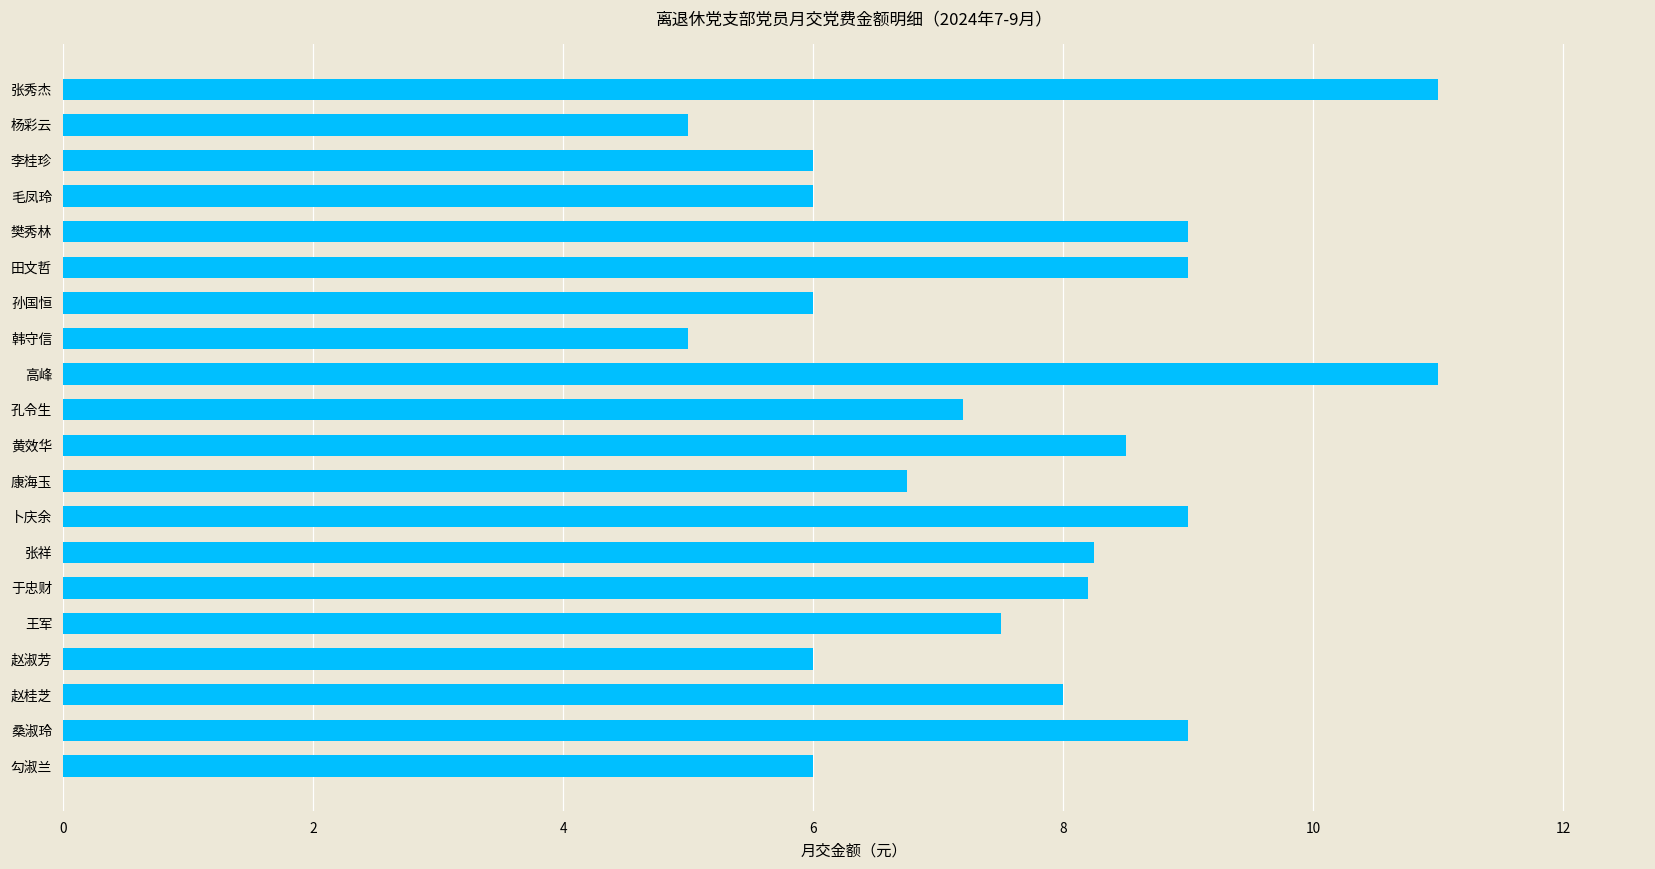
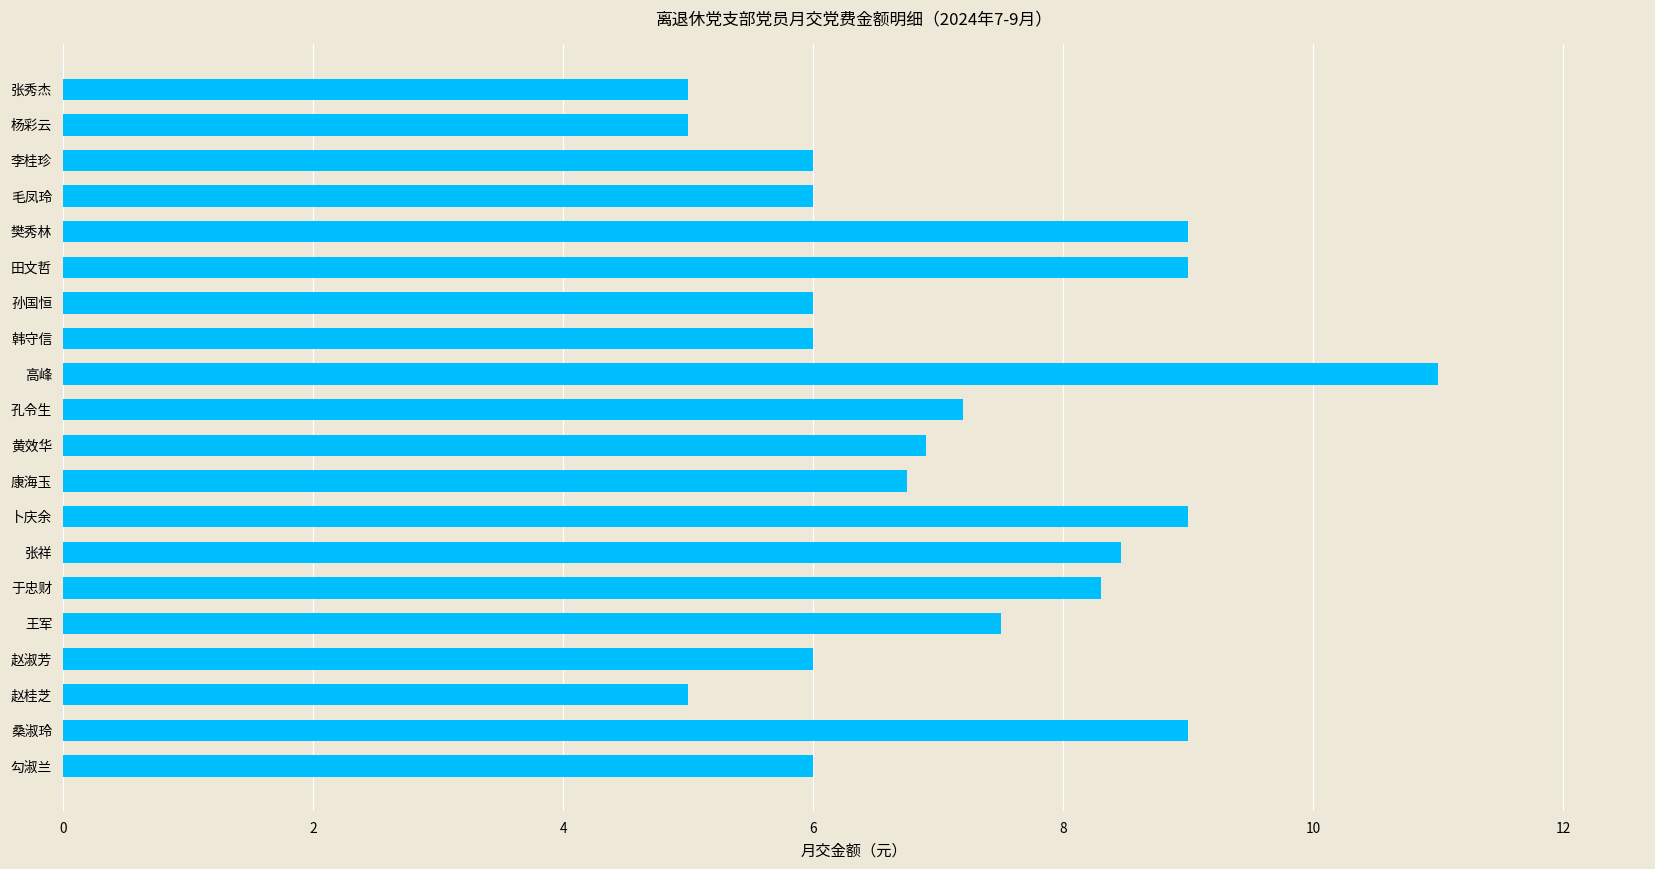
张秀杰: 11 -> 5
韩守信: 5 -> 6
黄效华: 8.5 -> 6.9
张祥: 8.25 -> 8.46
于忠财: 8.2 -> 8.3
赵桂芝: 8 -> 5
